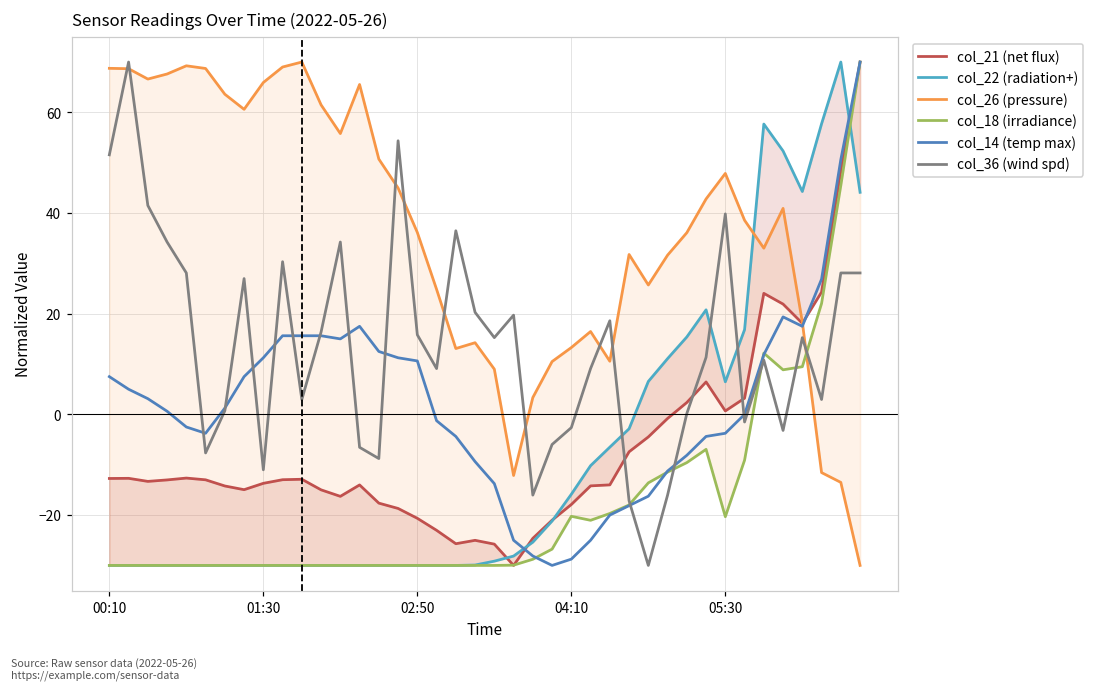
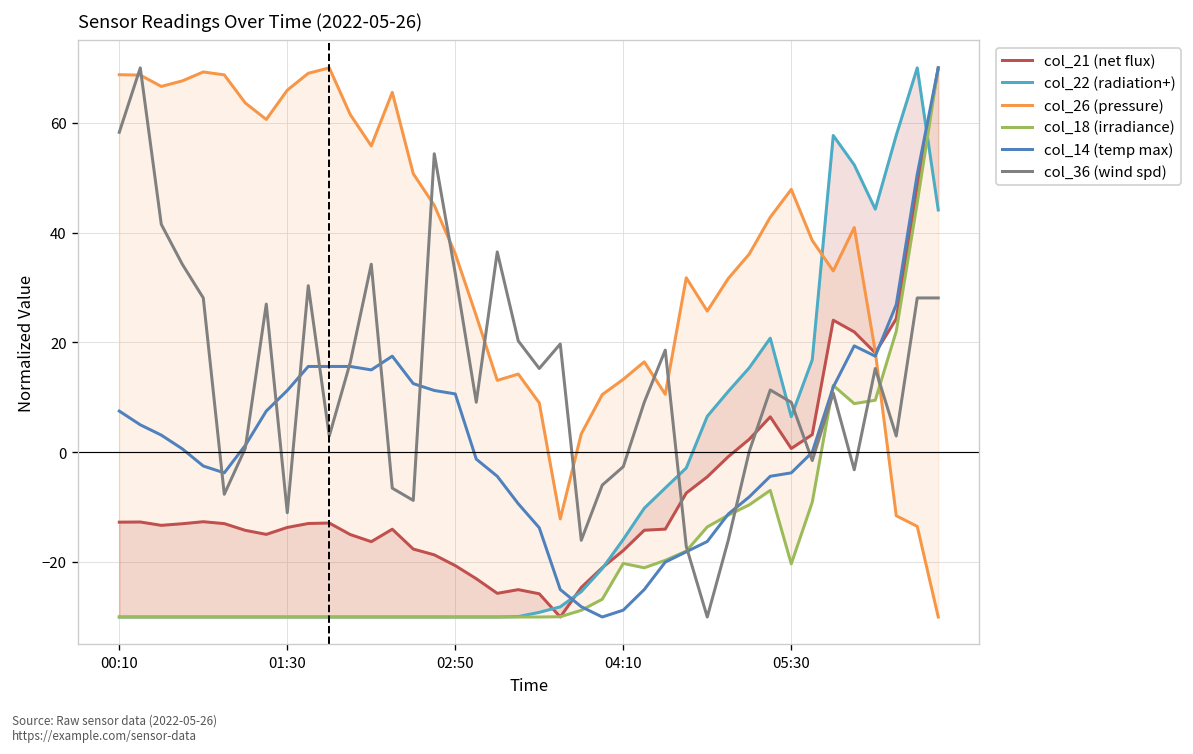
col_36 (wind spd), 00:10: 52 -> 58
col_36 (wind spd), 02:50: 16 -> 33
col_36 (wind spd), 05:30: 40 -> 9
